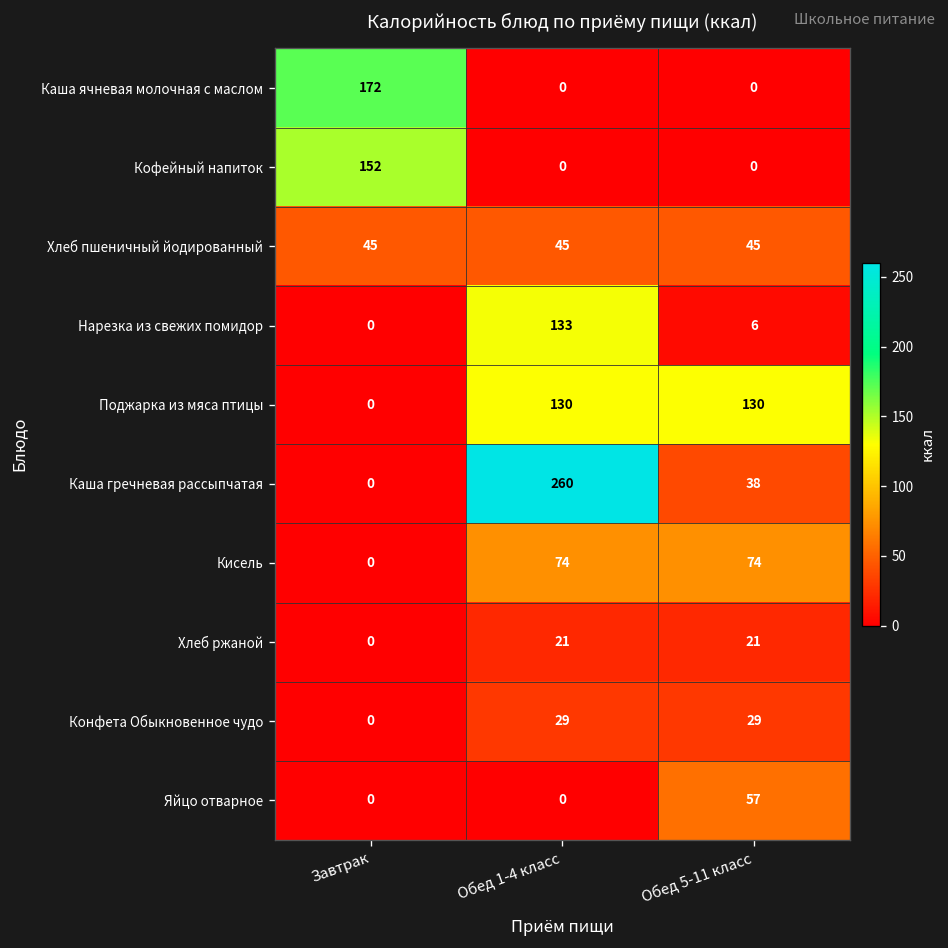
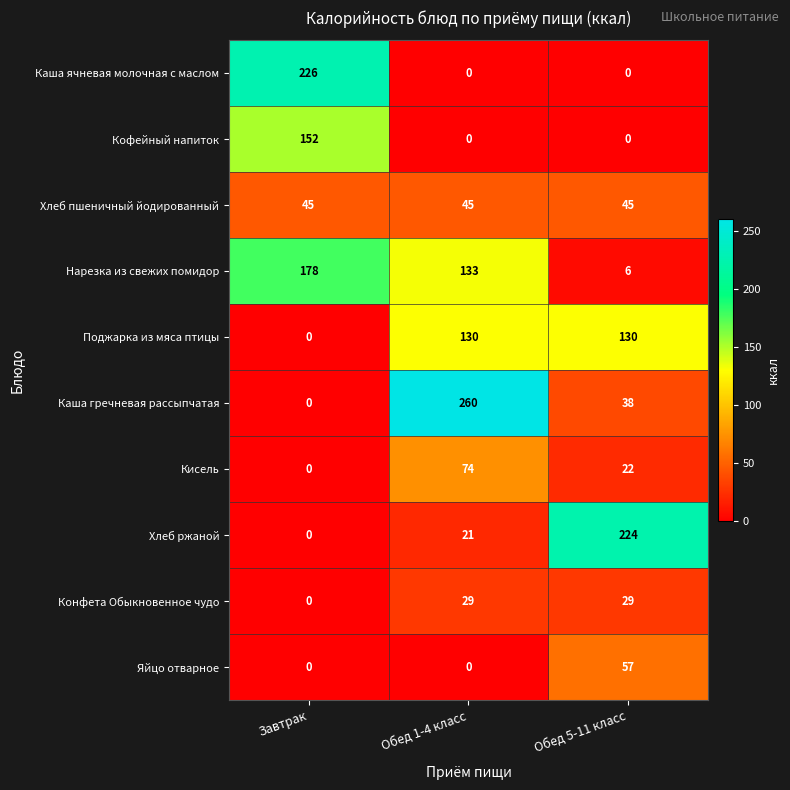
Каша ячневая молочная с маслом, Завтрак: 172 -> 226
Нарезка из свежих помидор, Завтрак: 0 -> 178
Кисель, Обед 5-11 класс: 74 -> 22
Хлеб ржаной, Обед 5-11 класс: 21 -> 224
